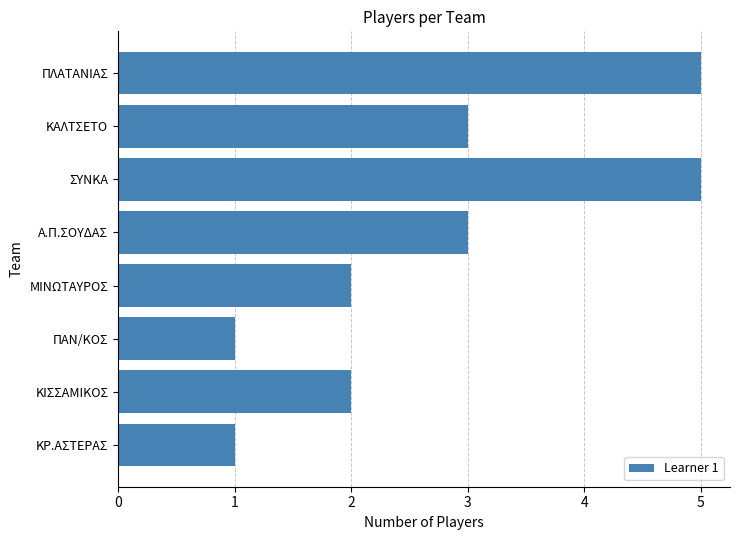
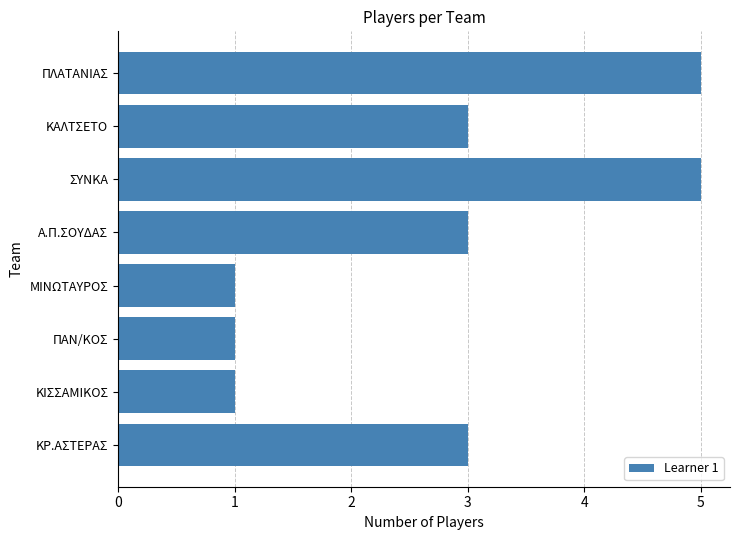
ΜΙΝΩΤΑΥΡΟΣ: 2 -> 1
ΚΙΣΣΑΜΙΚΟΣ: 2 -> 1
ΚΡ.ΑΣΤΕΡΑΣ: 1 -> 3
